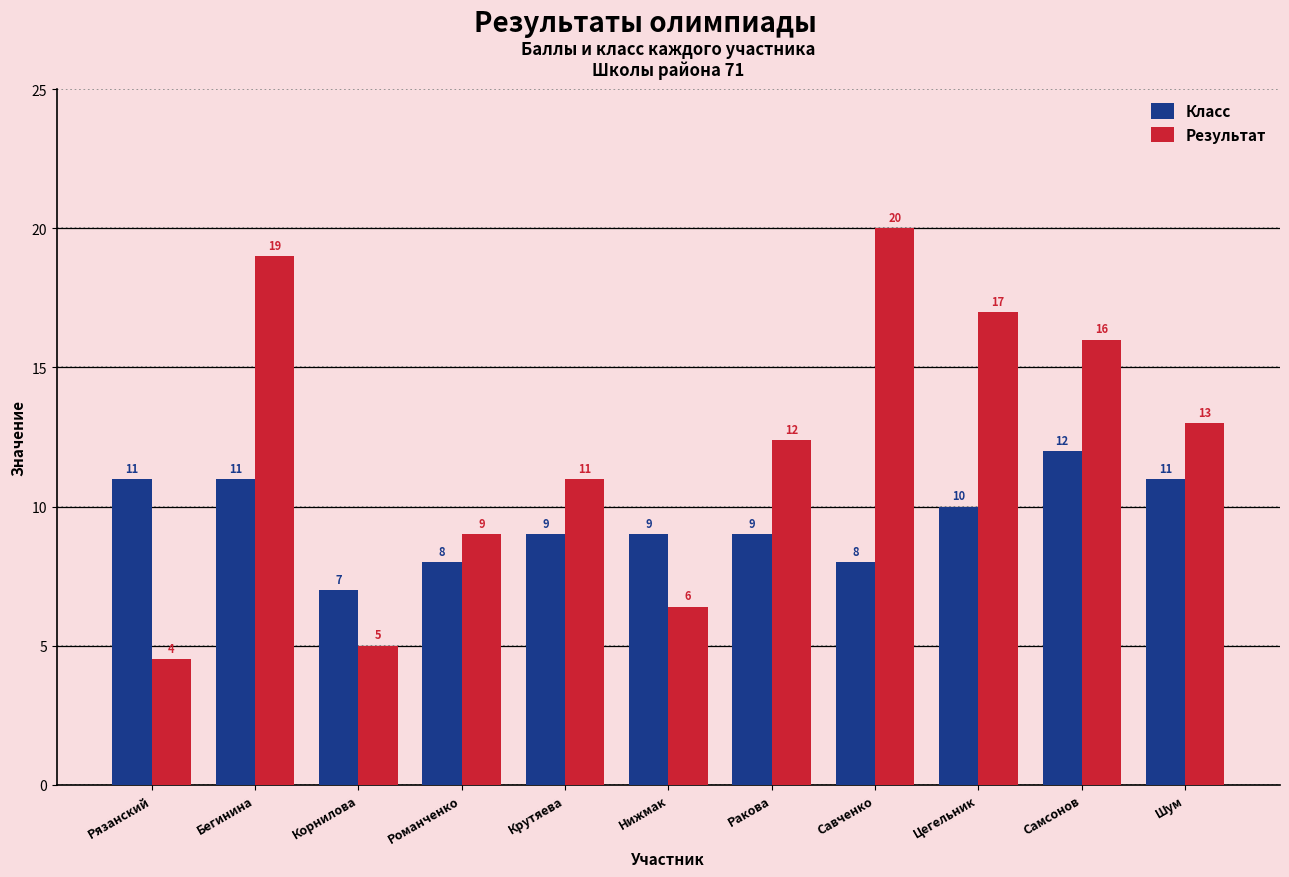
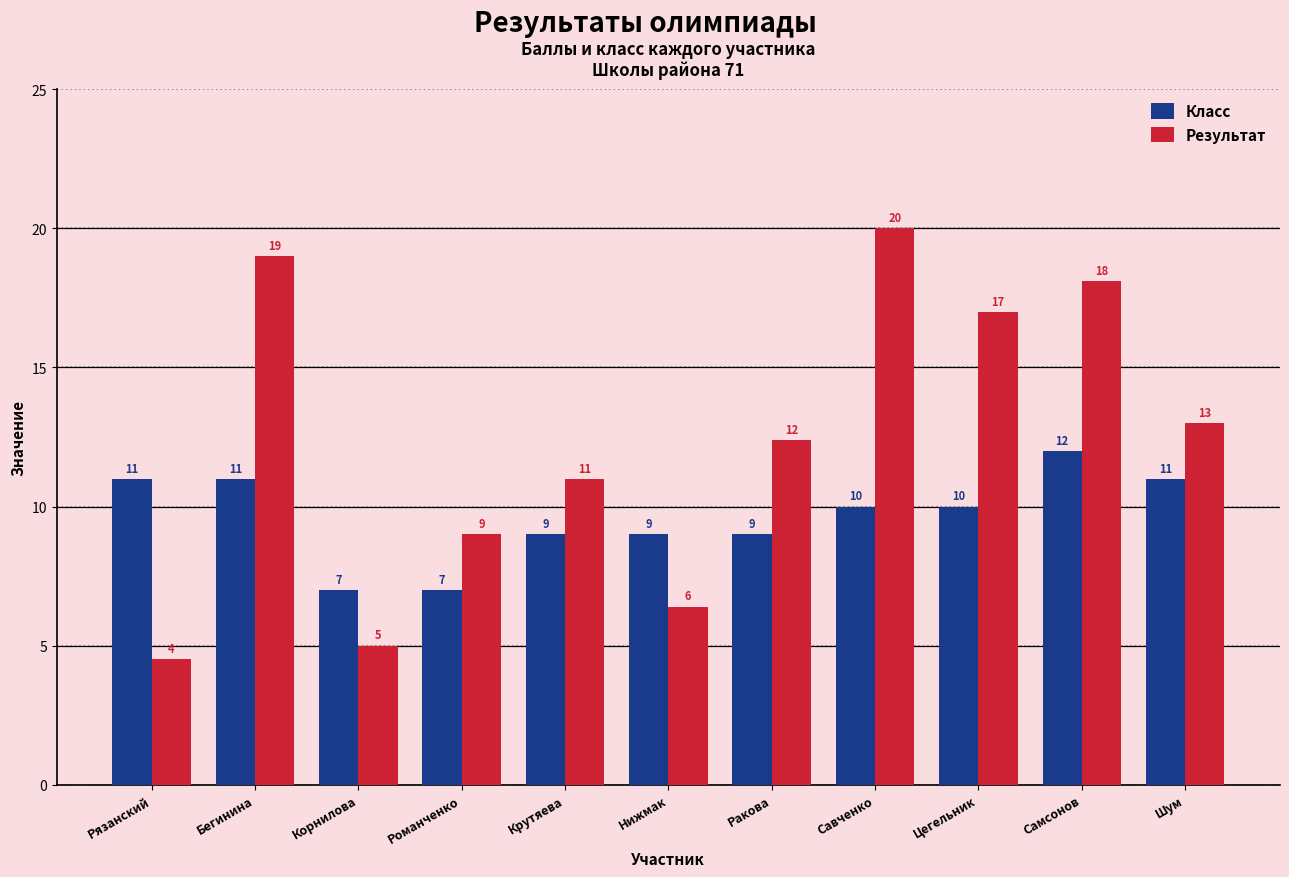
Класс, Романченко: 8 -> 7
Класс, Савченко: 8 -> 10
Результат, Самсонов: 16 -> 18
